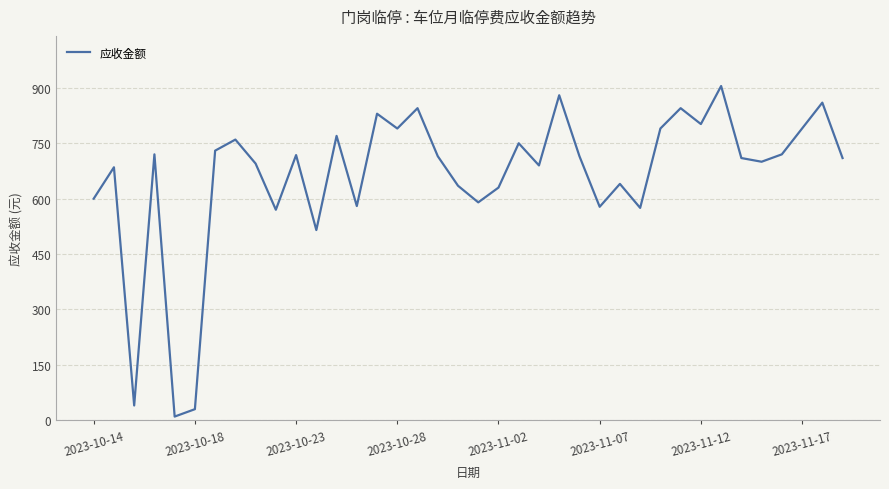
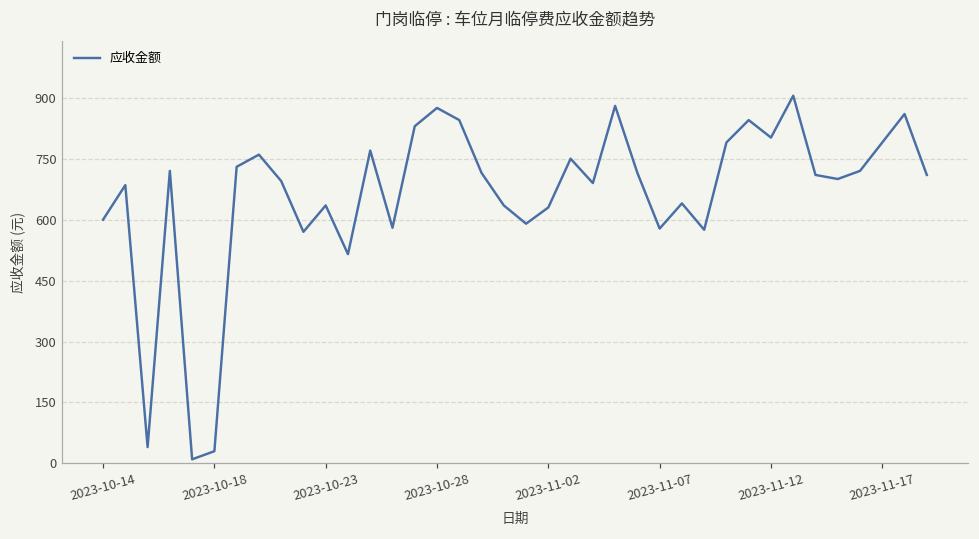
2023-10-23: 720 -> 640
2023-10-28: 790 -> 880
